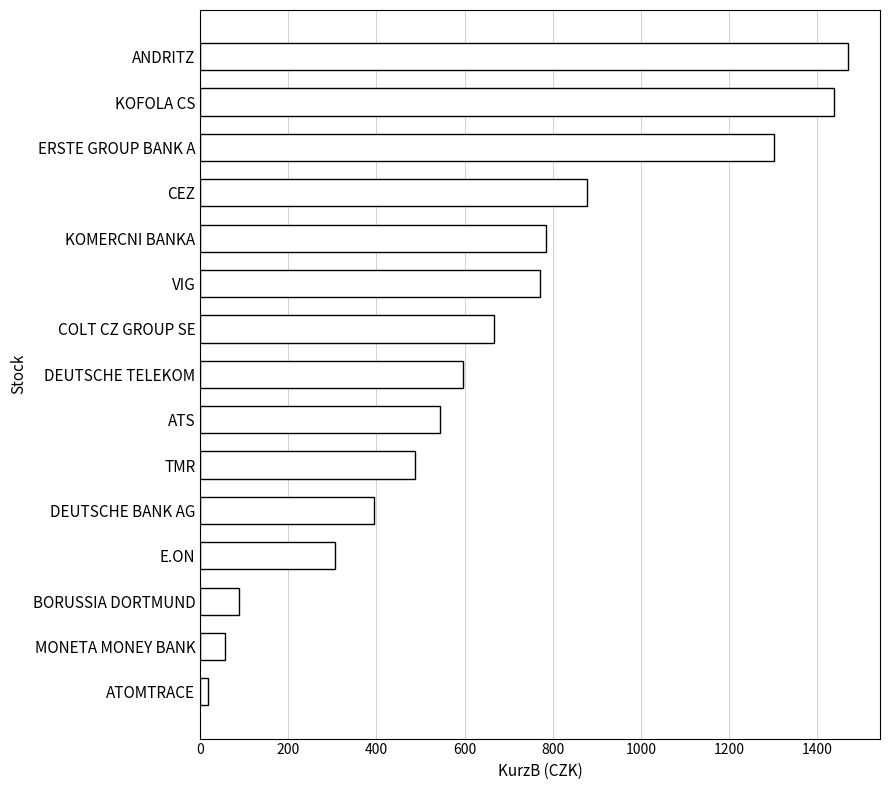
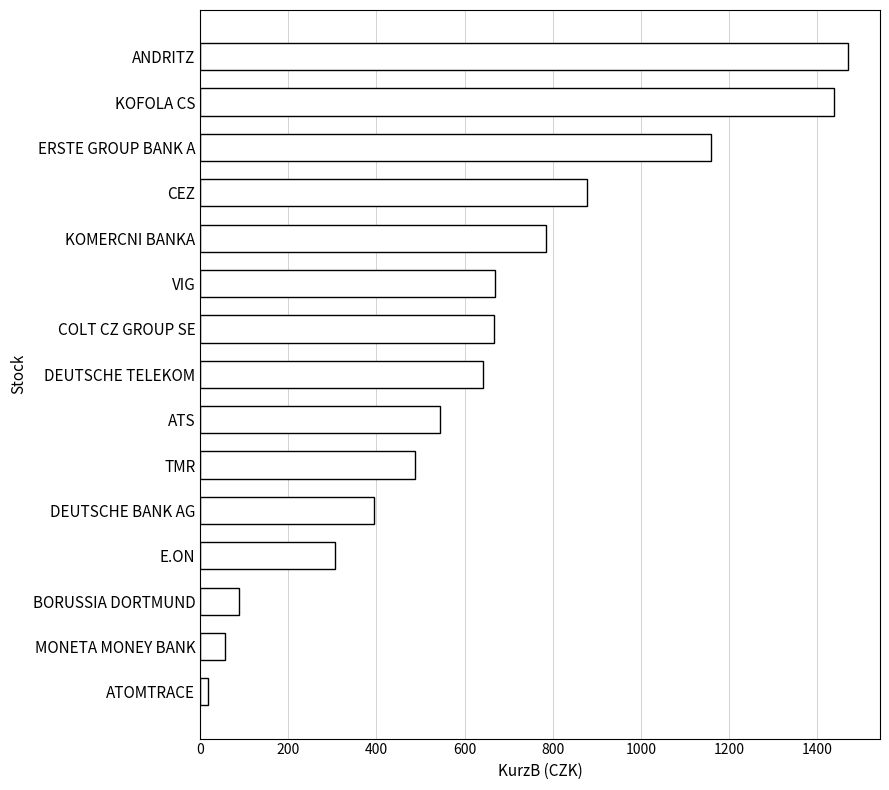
ERSTE GROUP BANK A: 1300 -> 1160
VIG: 770 -> 670
DEUTSCHE TELEKOM: 600 -> 640
